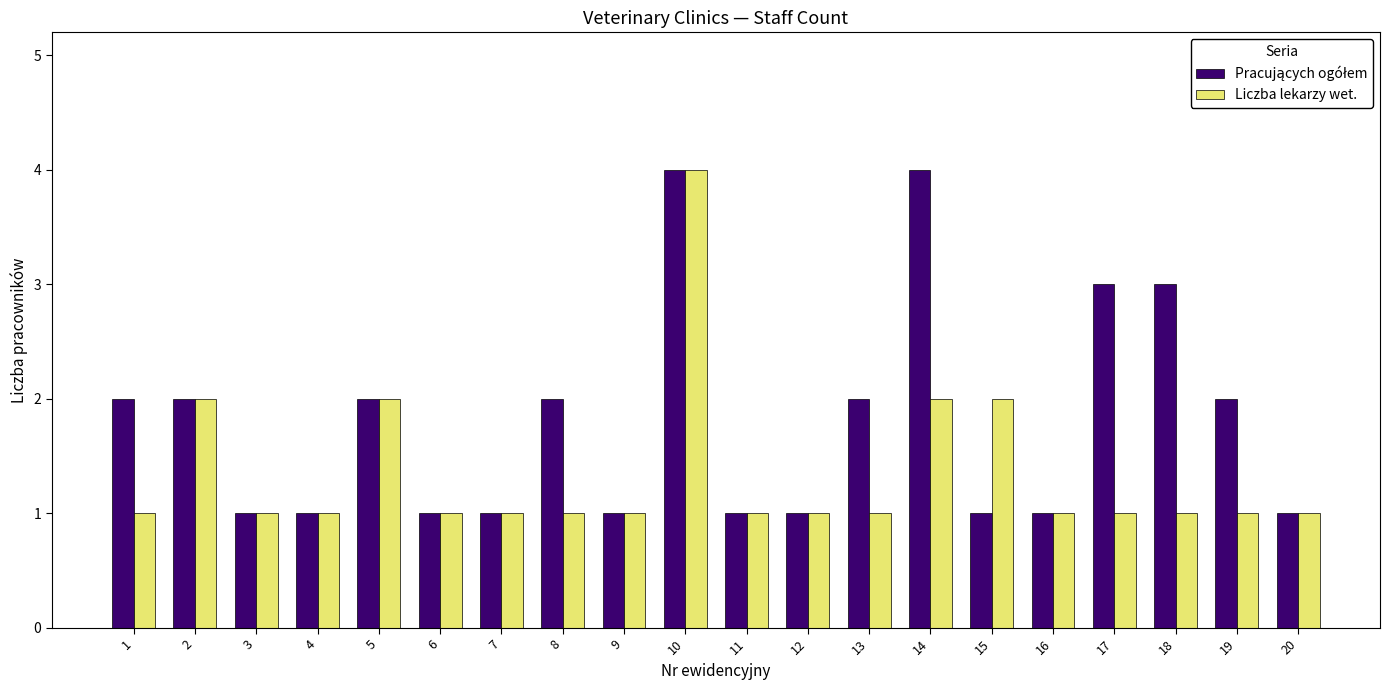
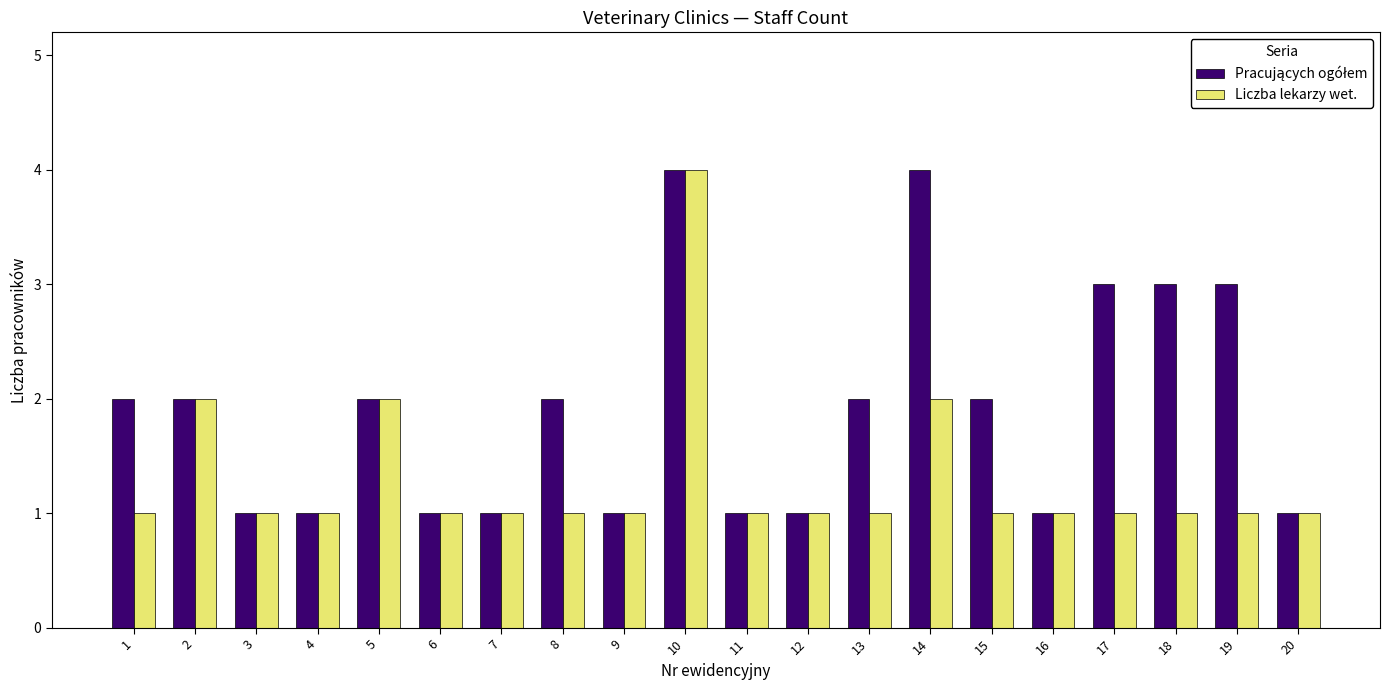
Pracujących ogółem, 15: 1 -> 2
Liczba lekarzy wet., 15: 2 -> 1
Pracujących ogółem, 19: 2 -> 3
